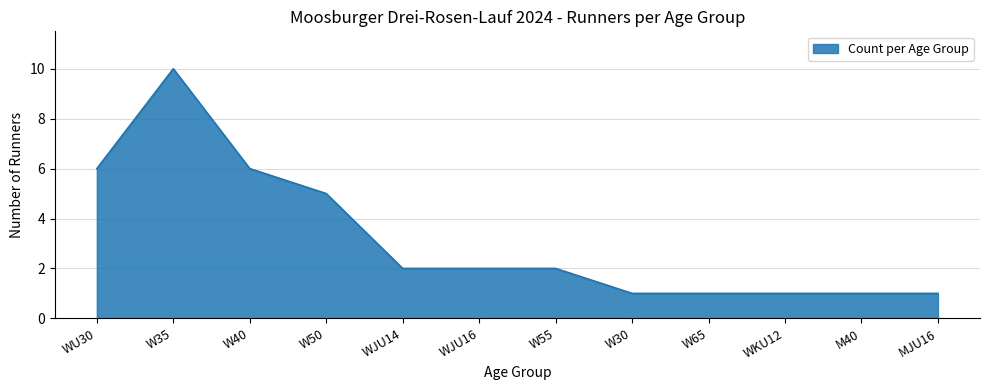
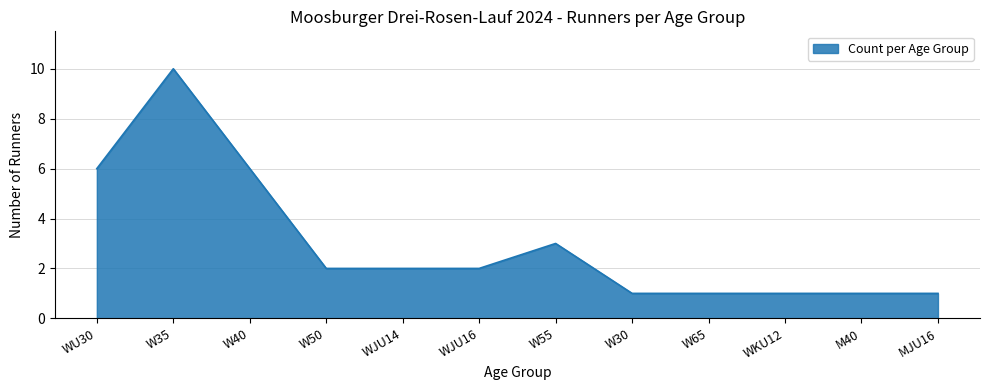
W50: 5 -> 2
W55: 2 -> 3
